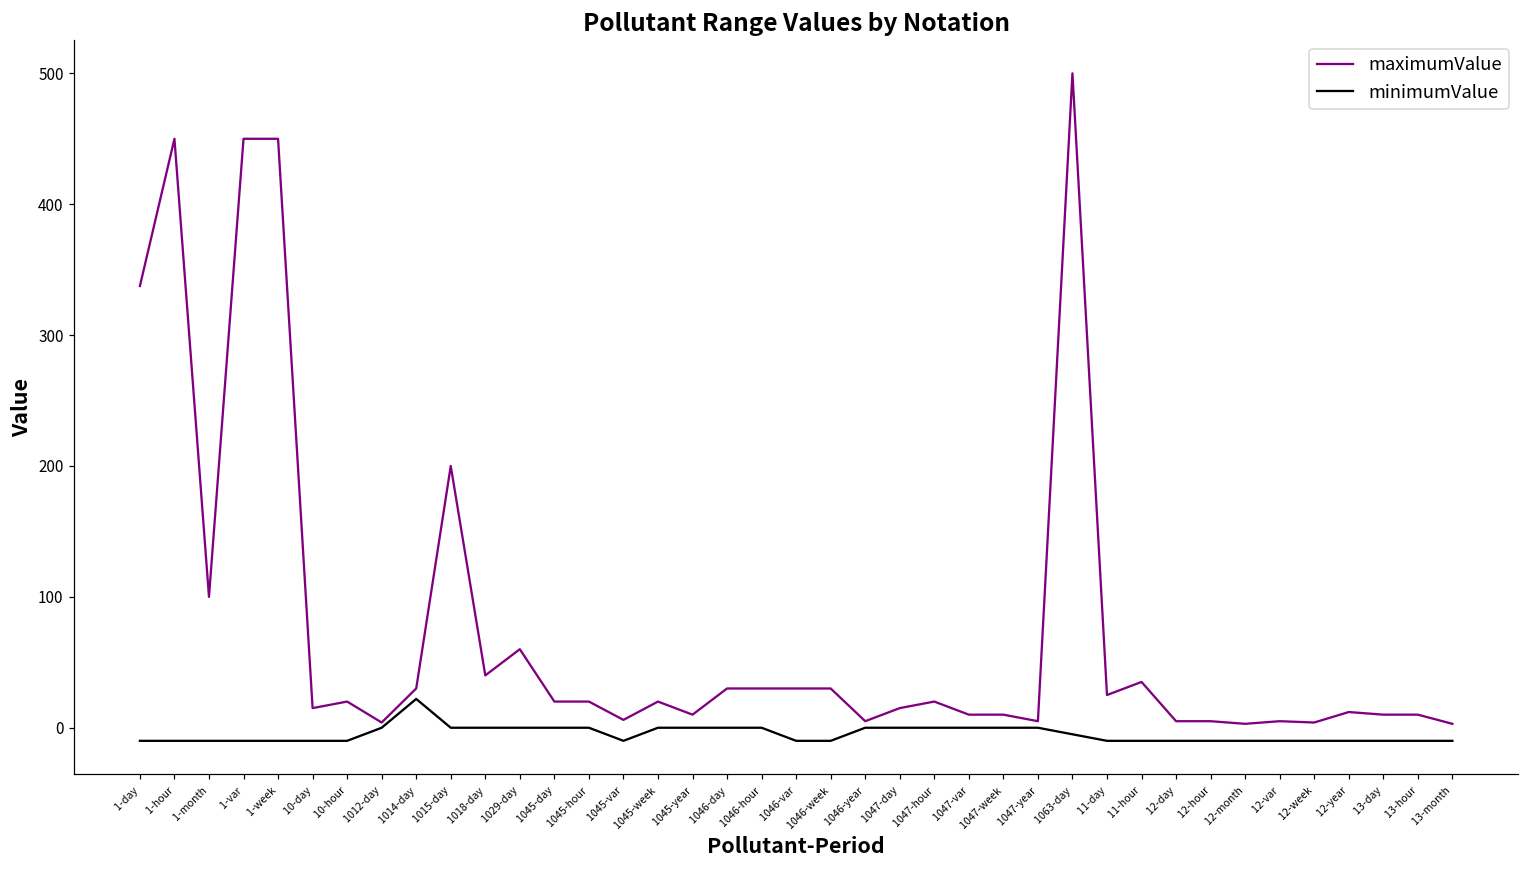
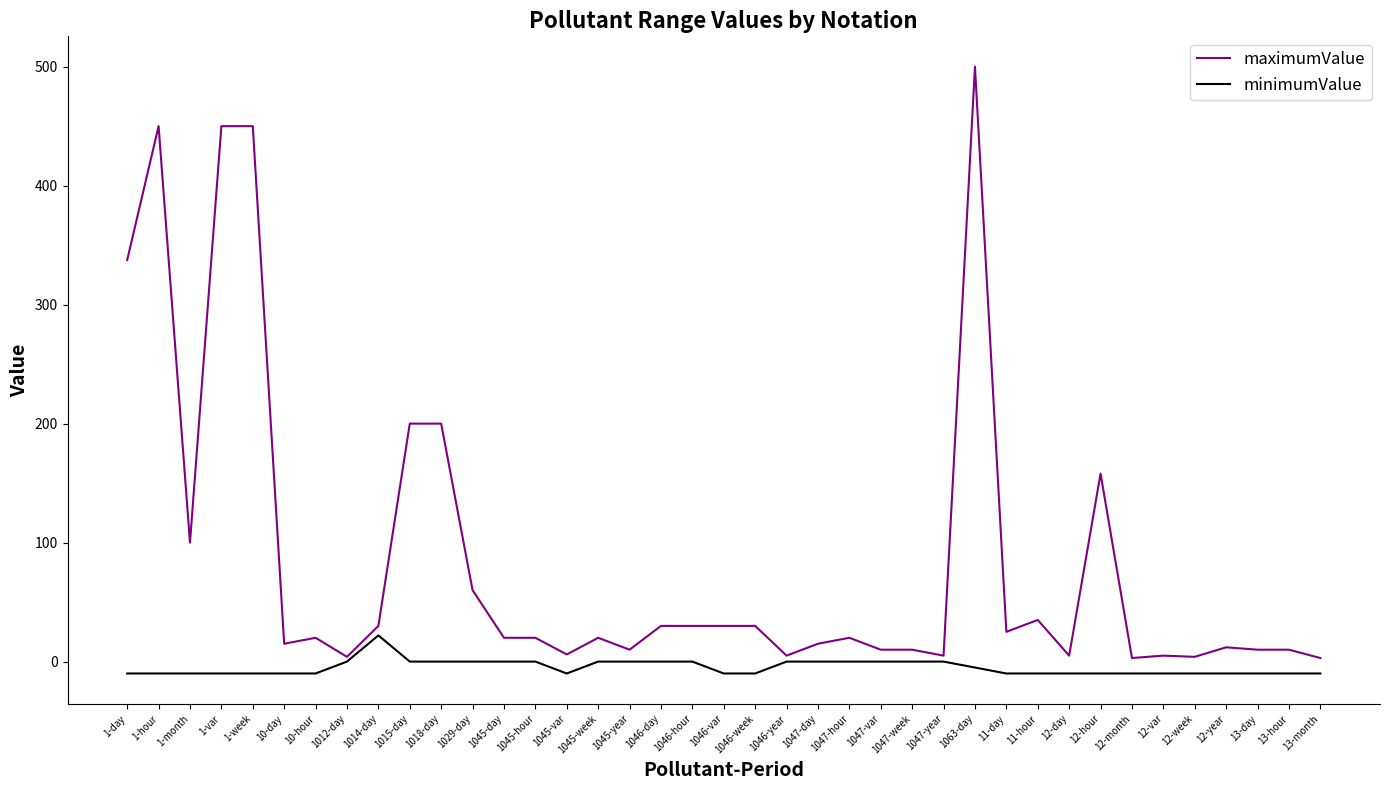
maximumValue, 1018-day: 40 -> 200
maximumValue, 12-hour: 5 -> 158
